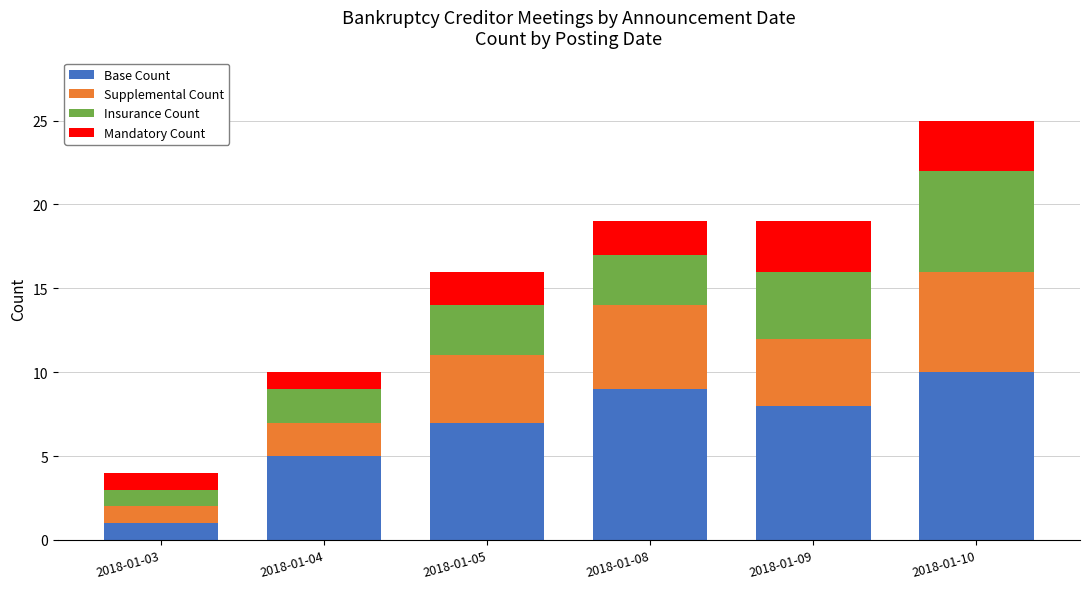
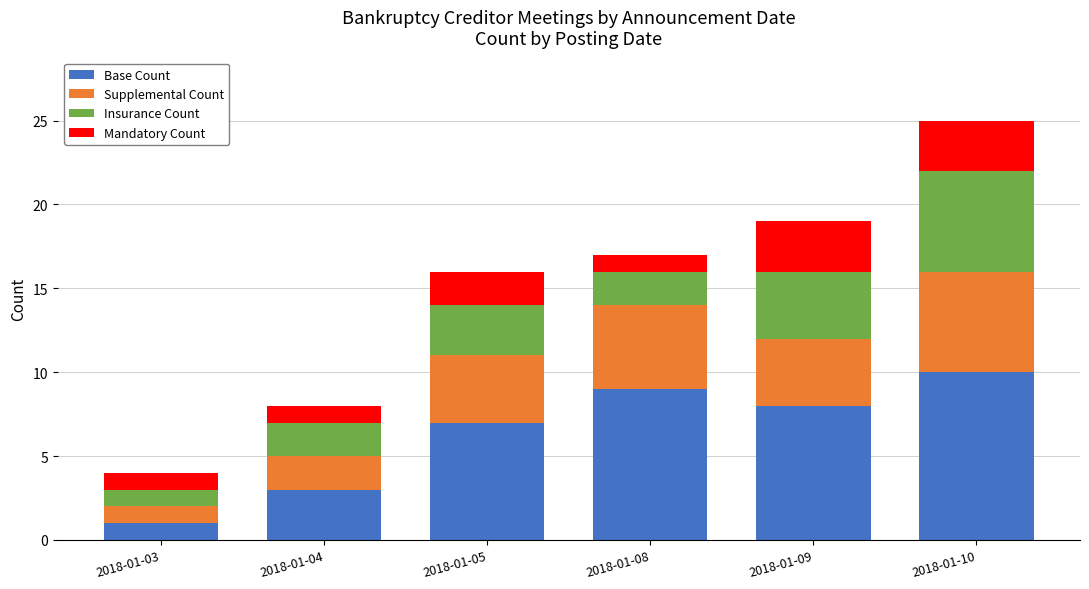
Base Count, 2018-01-04: 5 -> 3
Insurance Count, 2018-01-08: 3 -> 2
Mandatory Count, 2018-01-08: 2 -> 1
